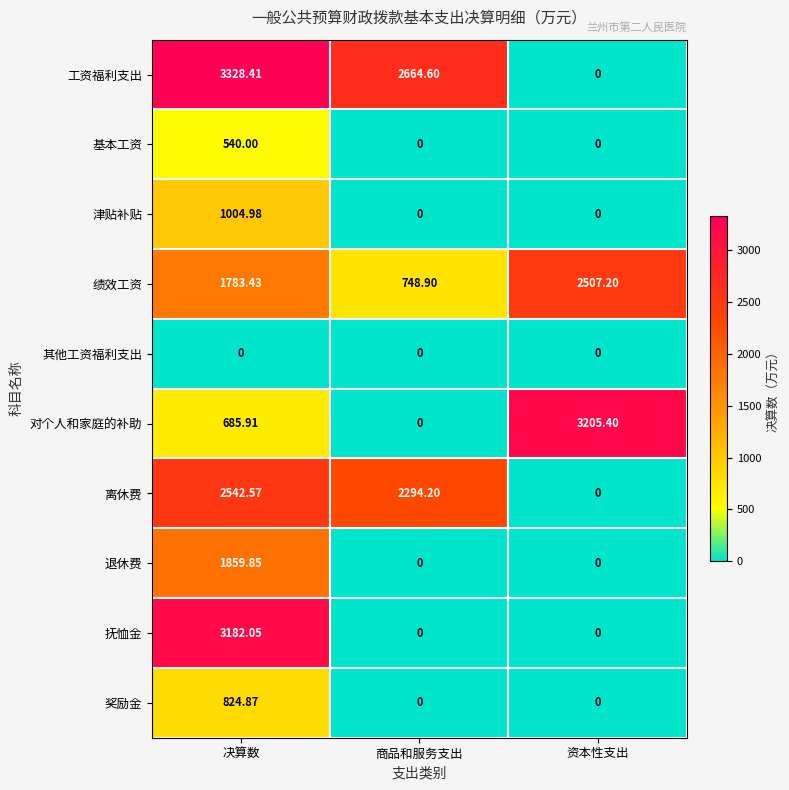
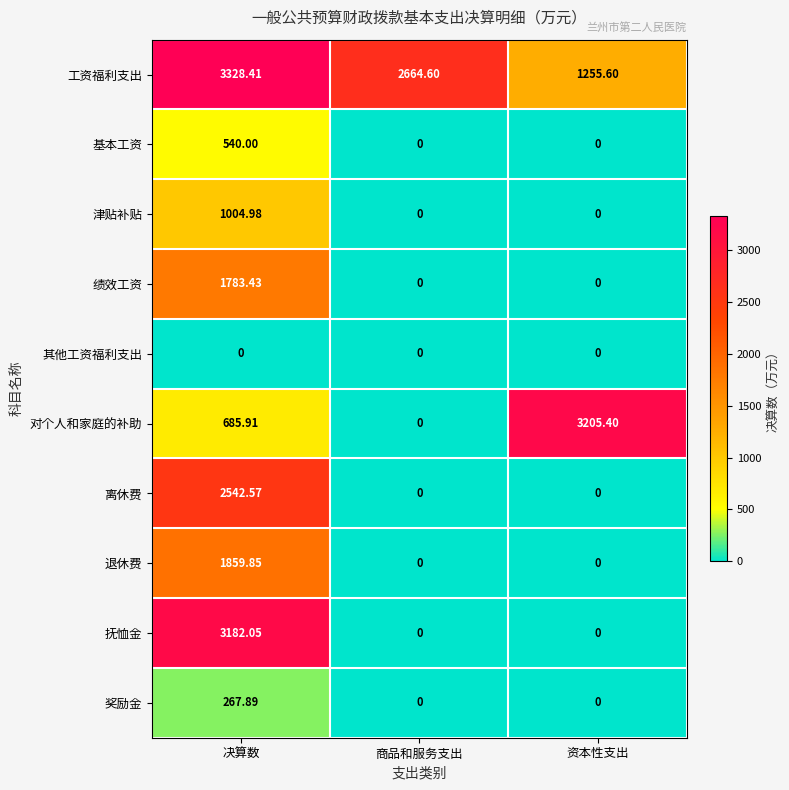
工资福利支出, 资本性支出: 0 -> 1255.60
绩效工资, 商品和服务支出: 748.90 -> 0
绩效工资, 资本性支出: 2507.20 -> 0
离休费, 商品和服务支出: 2294.20 -> 0
奖励金, 决算数: 824.87 -> 267.89
